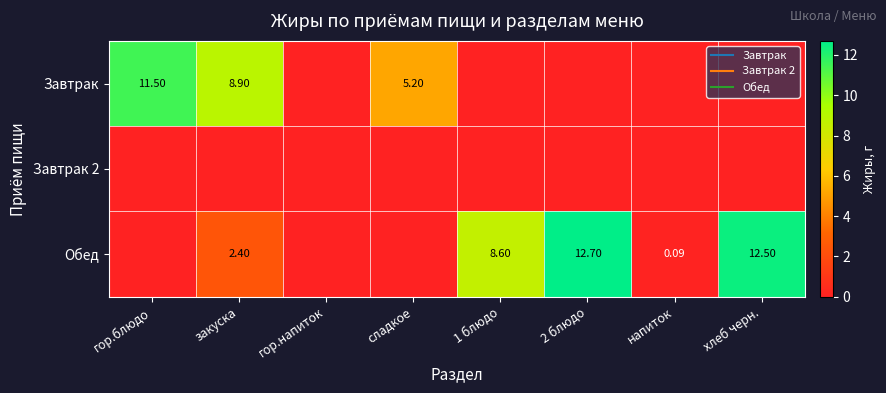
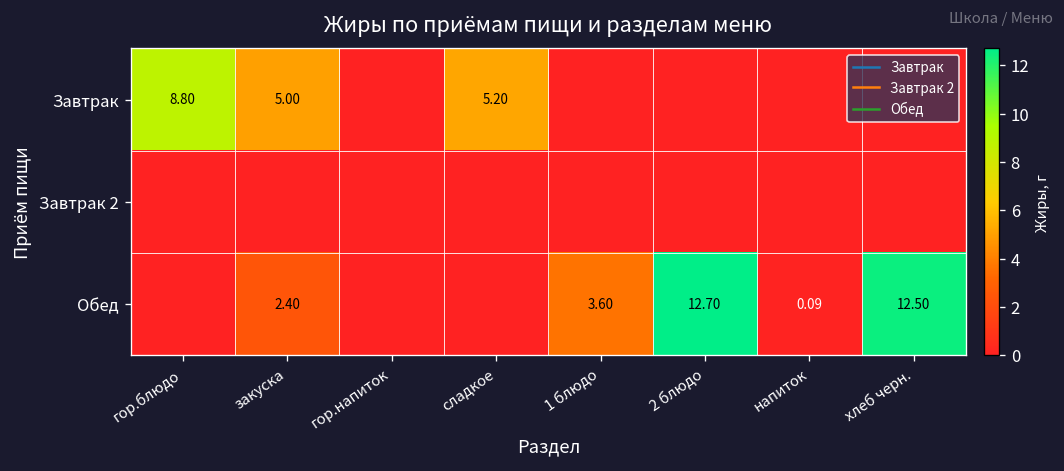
Завтрак, гор.блюдо: 11.50 -> 8.80
Завтрак, закуска: 8.90 -> 5.00
Обед, 1 блюдо: 8.60 -> 3.60
